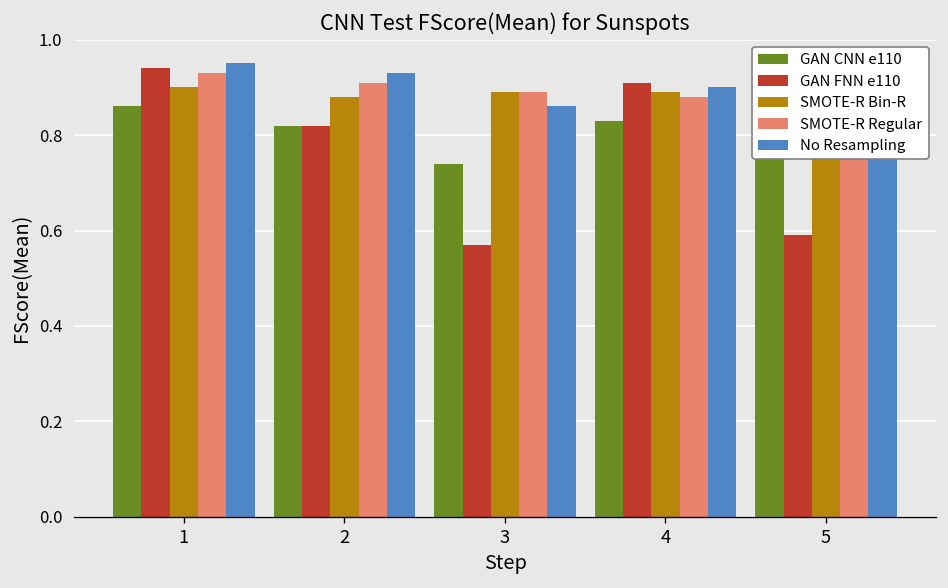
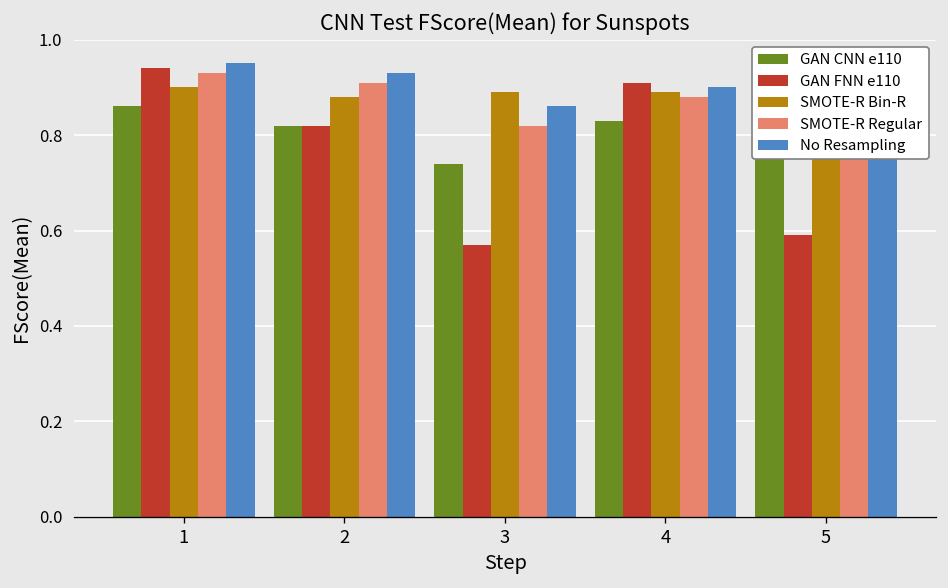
SMOTE-R Regular, 3: 0.89 -> 0.82
